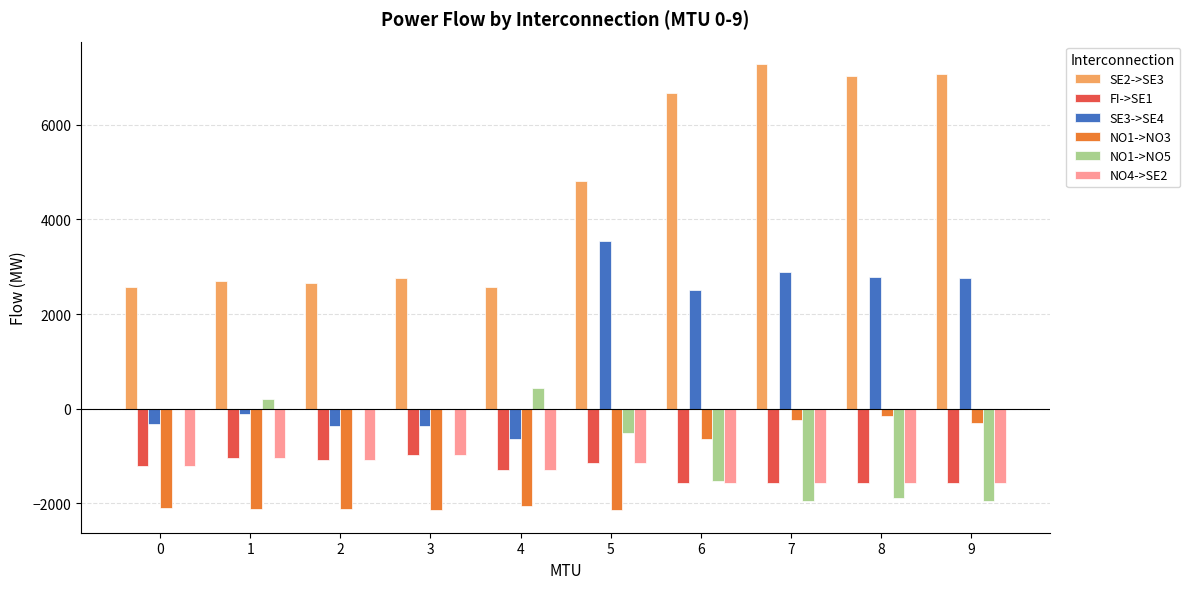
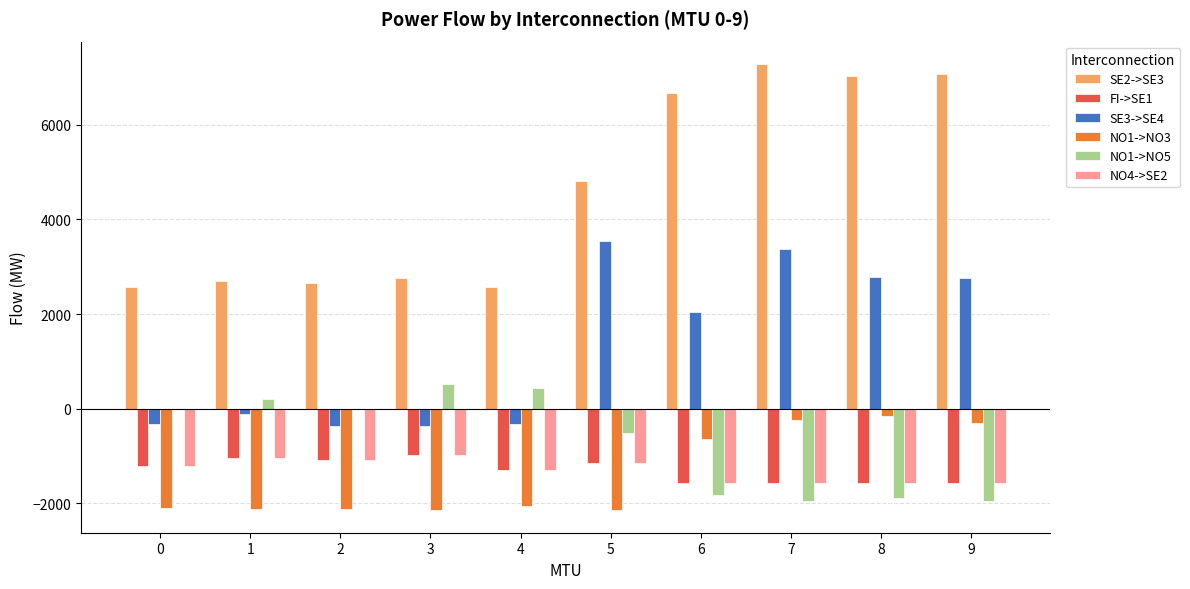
NO1->NO5, 3: 0 -> 500
SE3->SE4, 4: -600 -> -300
SE3->SE4, 6: 2500 -> 2000
NO1->NO5, 6: -1500 -> -1800
SE3->SE4, 7: 2900 -> 3400
